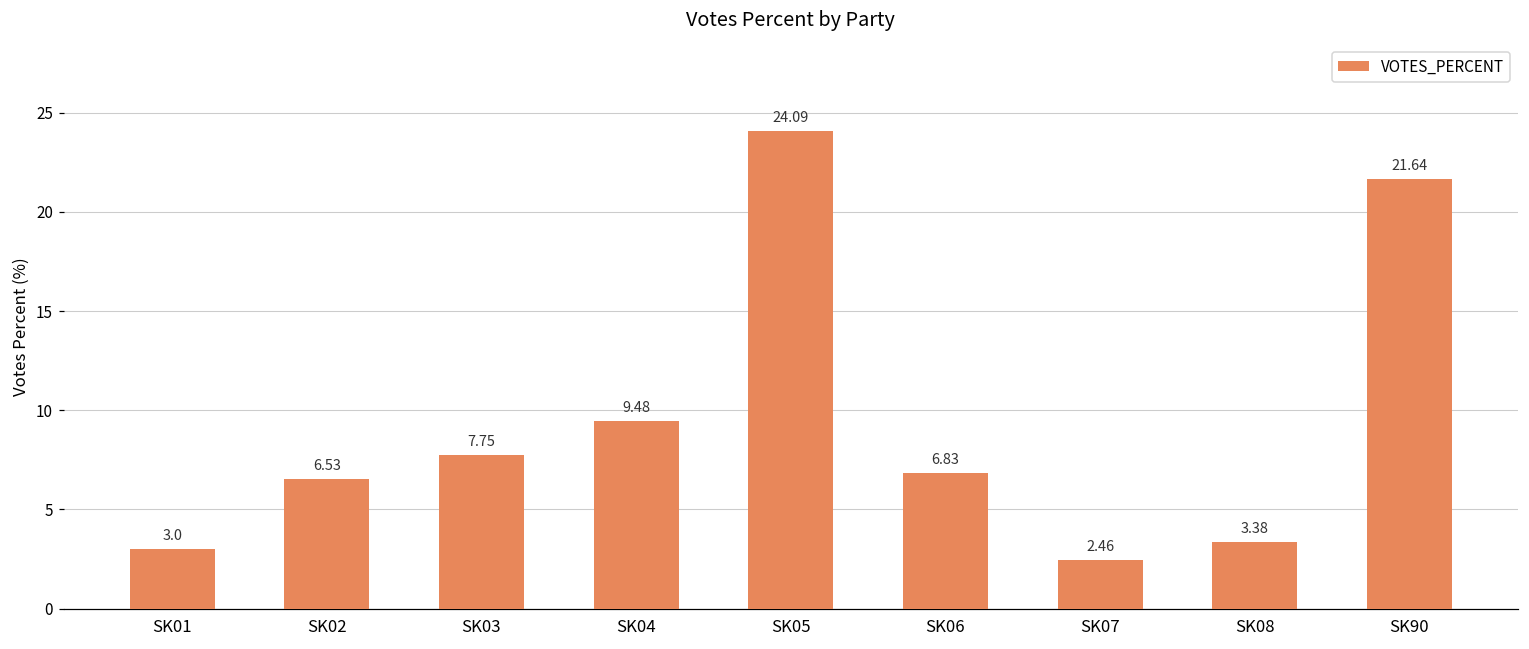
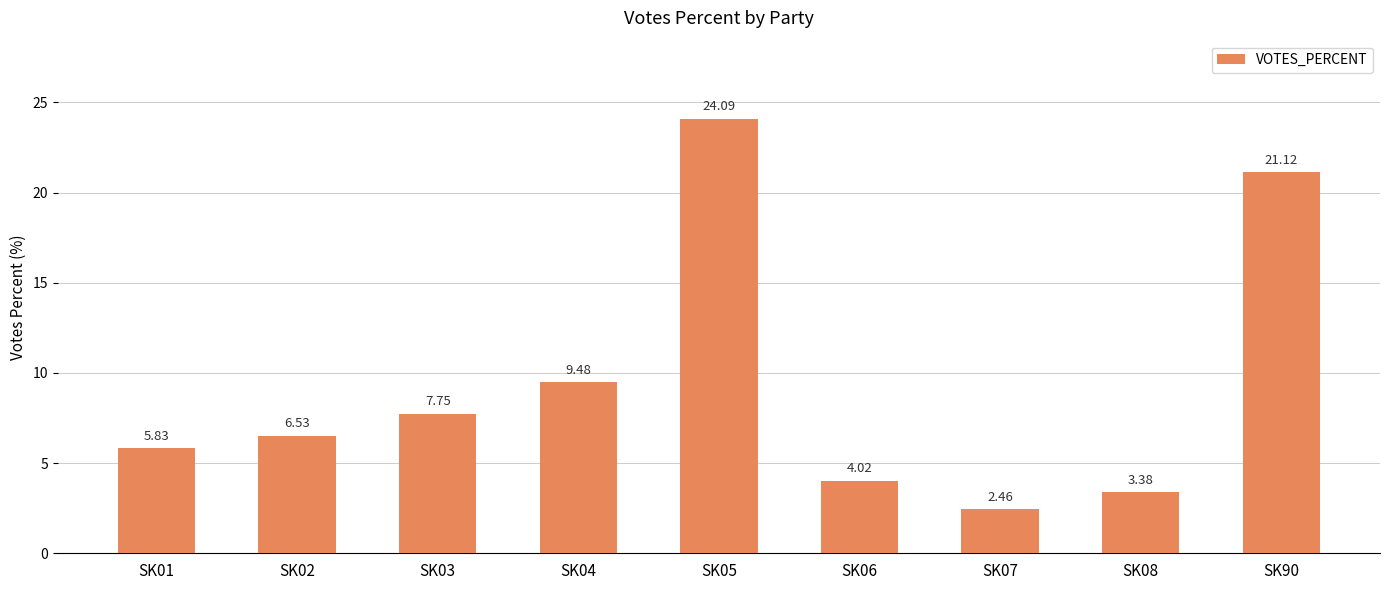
SK01: 3.0 -> 5.83
SK06: 6.83 -> 4.02
SK90: 21.64 -> 21.12
